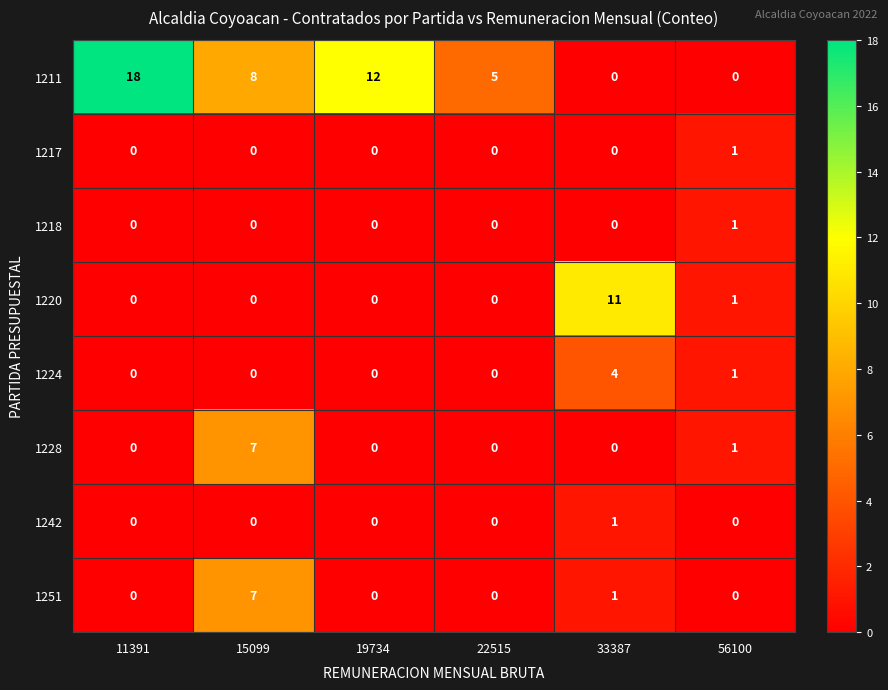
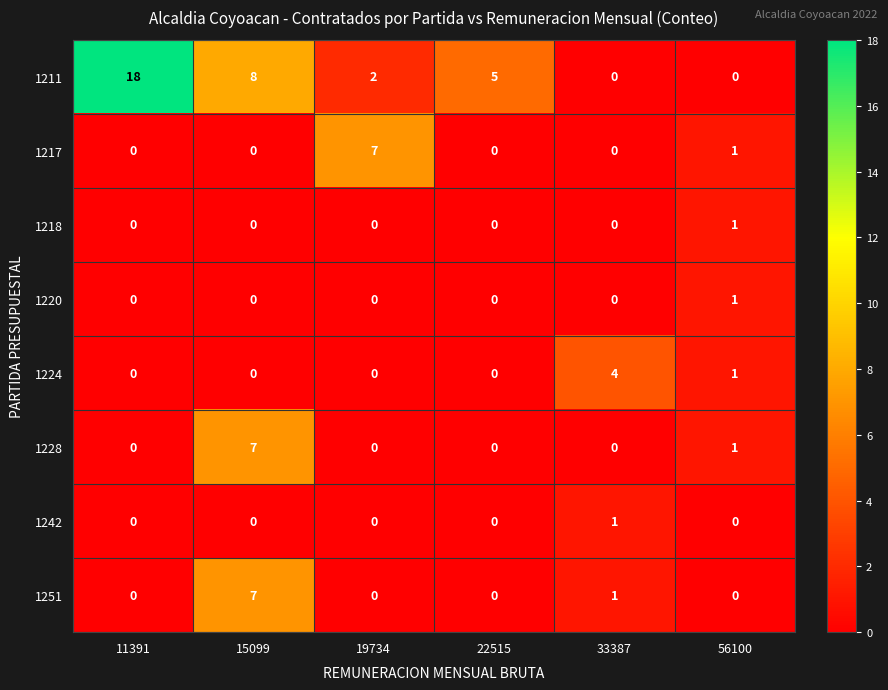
1211, 19734: 12 -> 2
1217, 19734: 0 -> 7
1220, 33387: 11 -> 0
